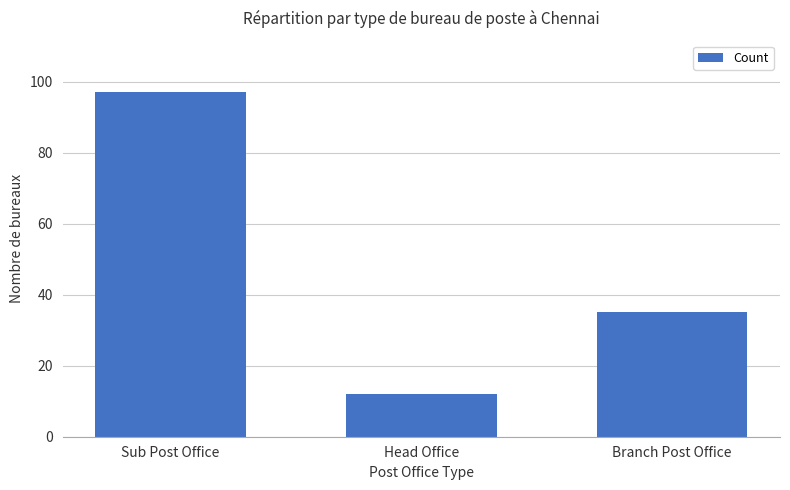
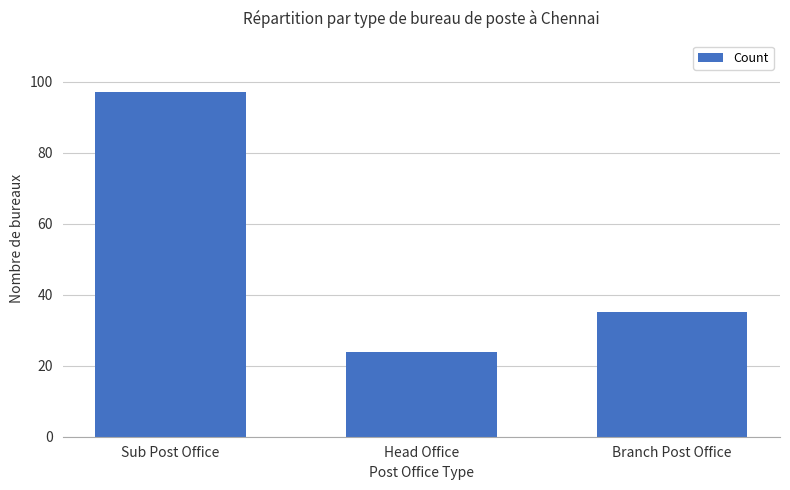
Head Office: 12 -> 24
